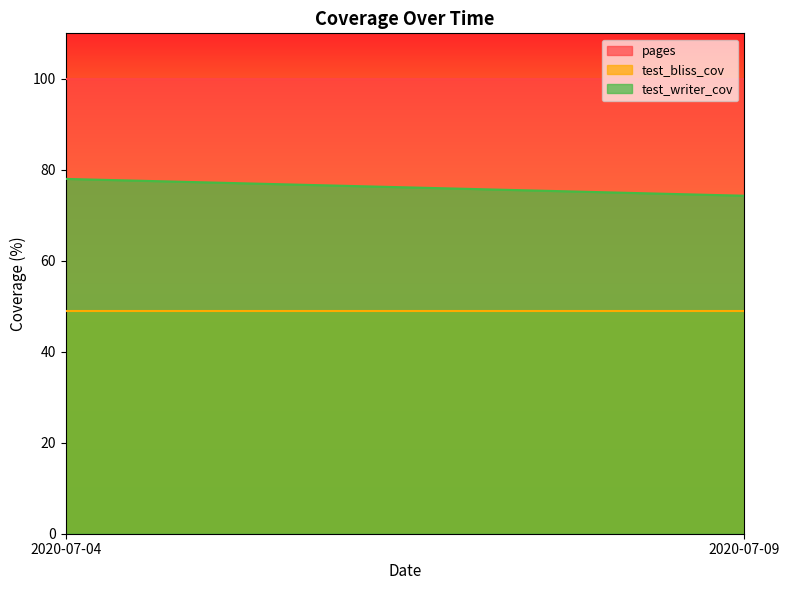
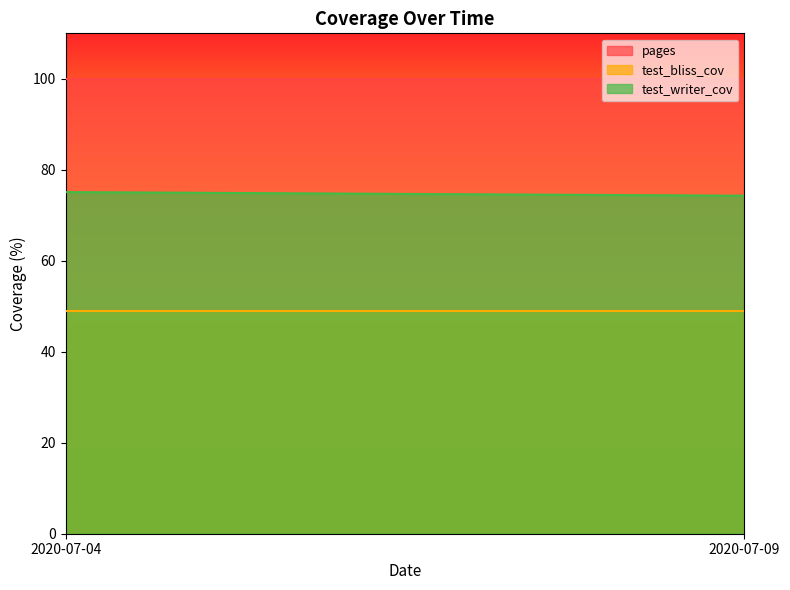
test_writer_cov, 2020-07-04: 78 -> 75
